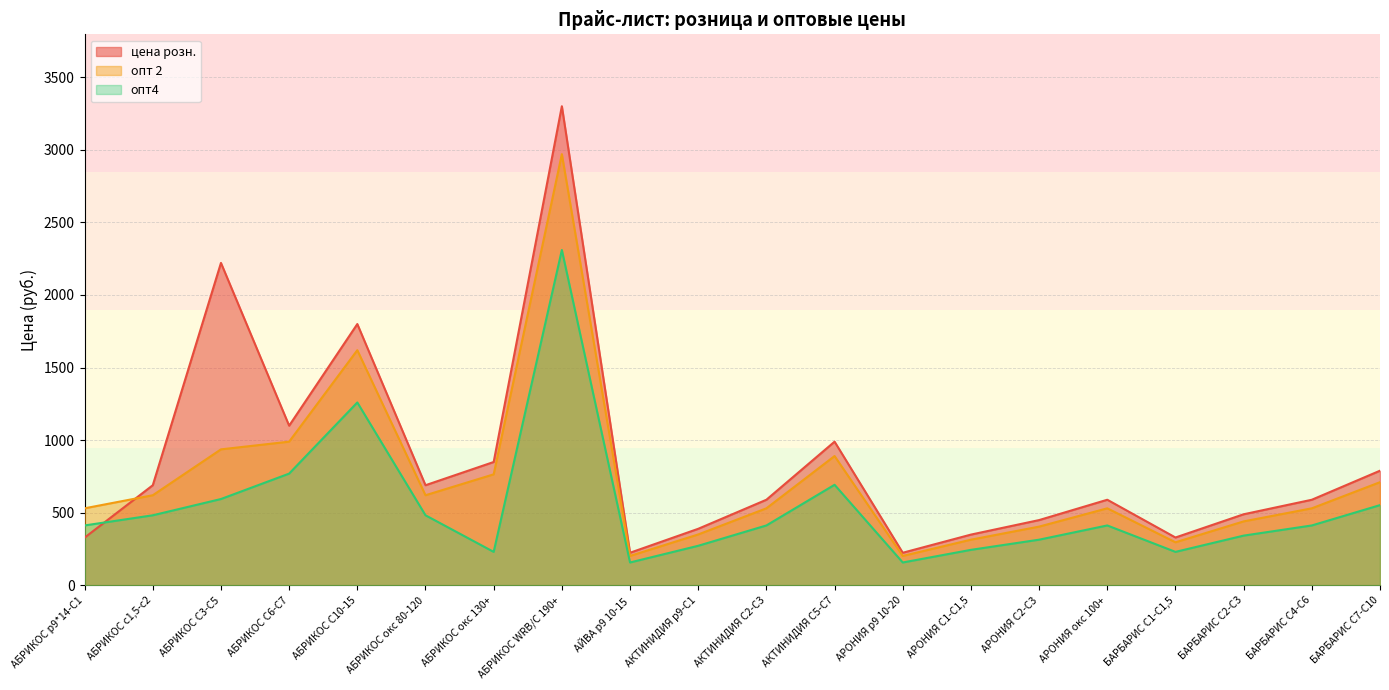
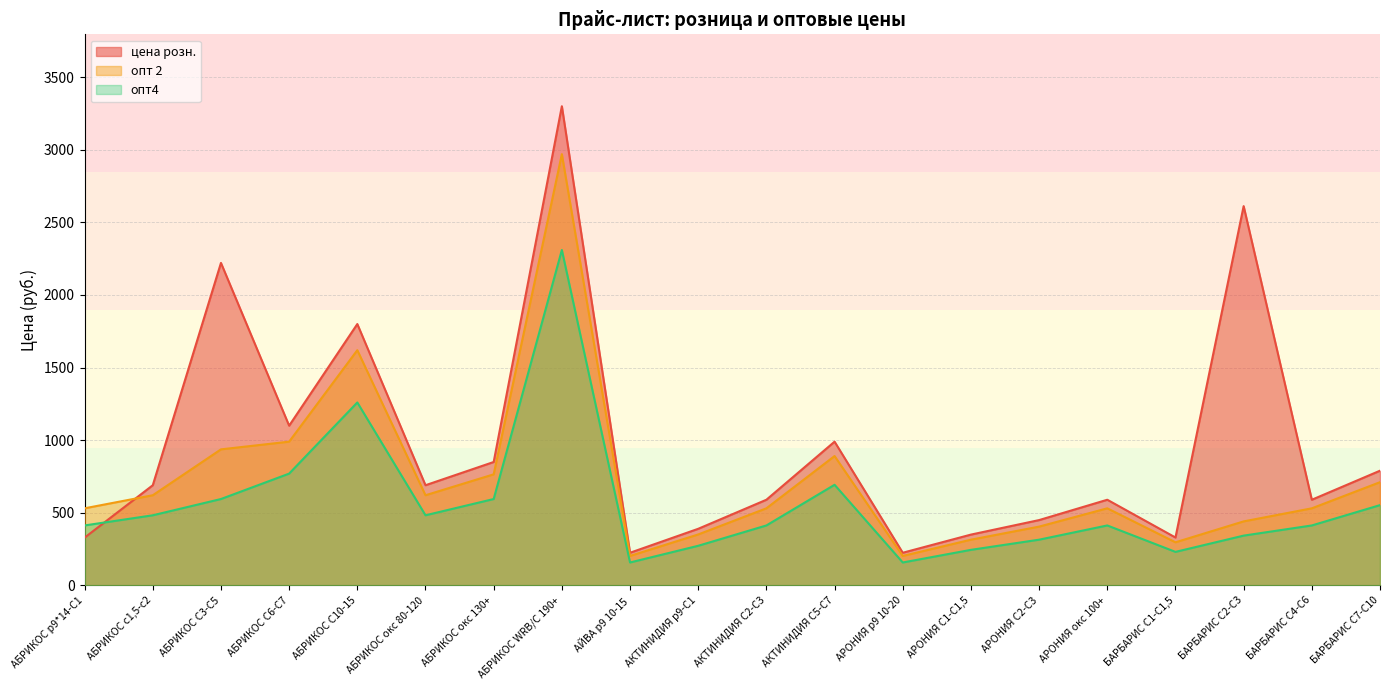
опт4, АБРИКОС окс 130+: 230 -> 600
цена розн., БАРБАРИС С2-С3: 490 -> 2610
